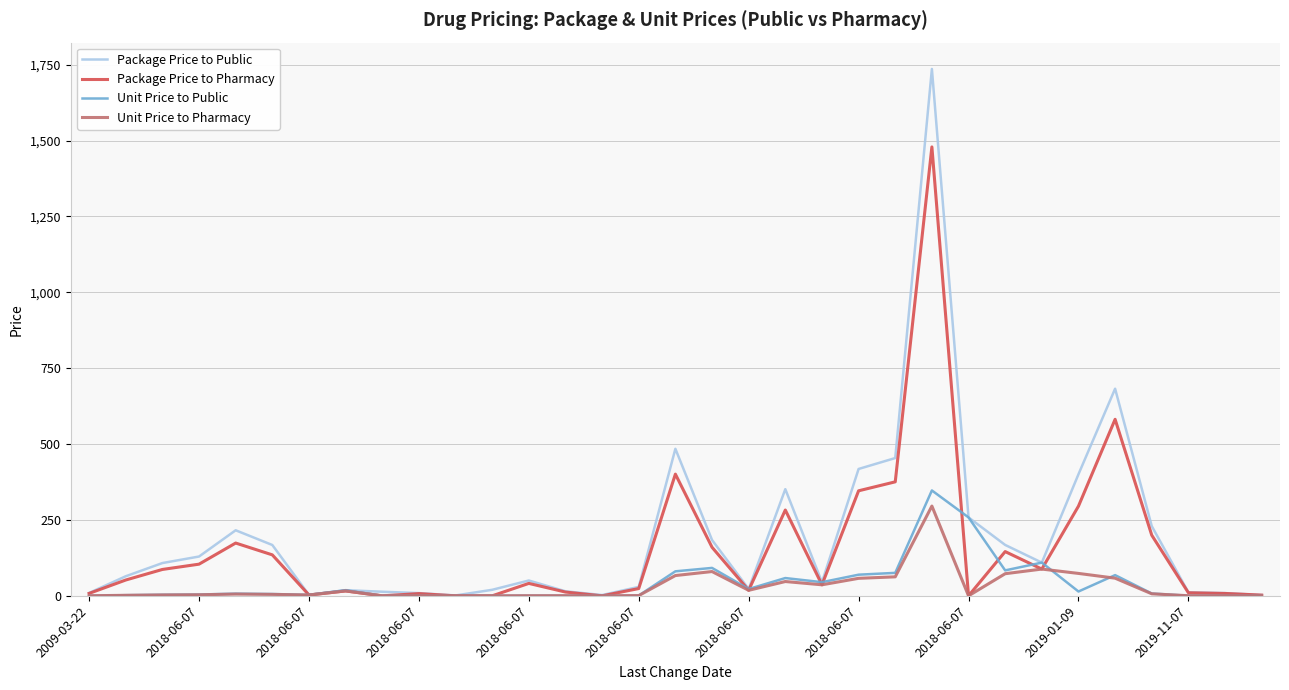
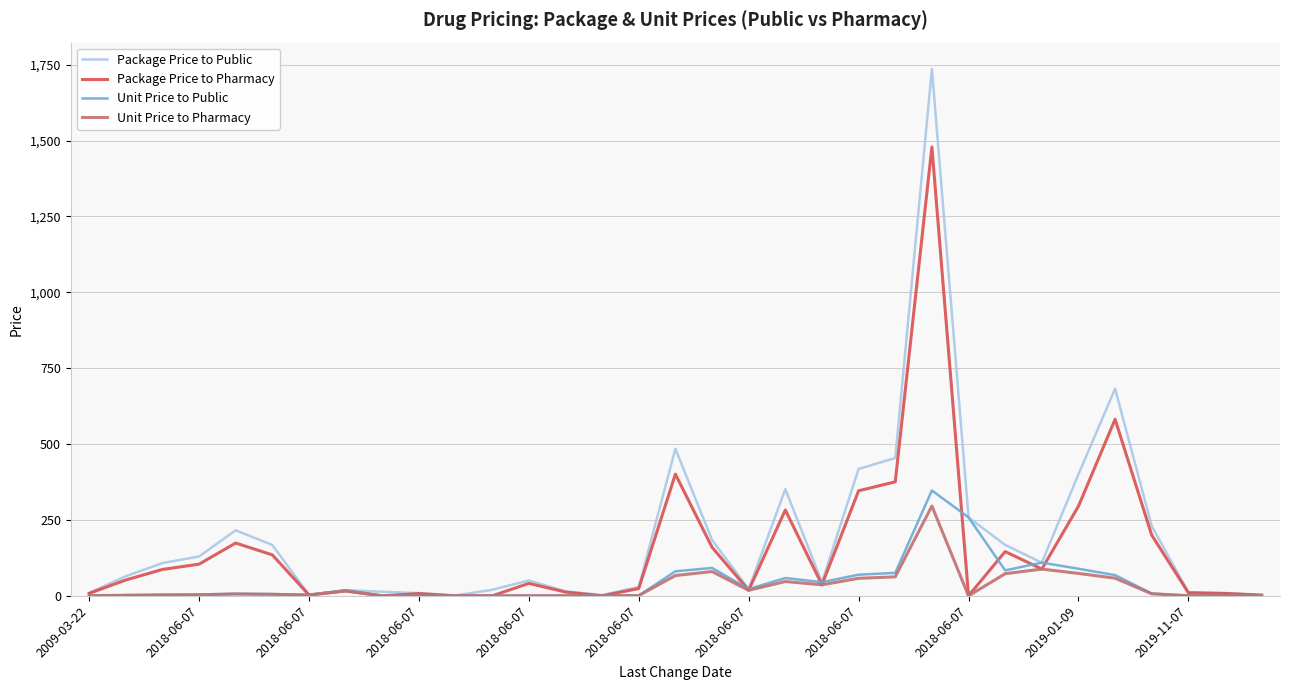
Unit Price to Public, 2019-01-09: 10 -> 90
